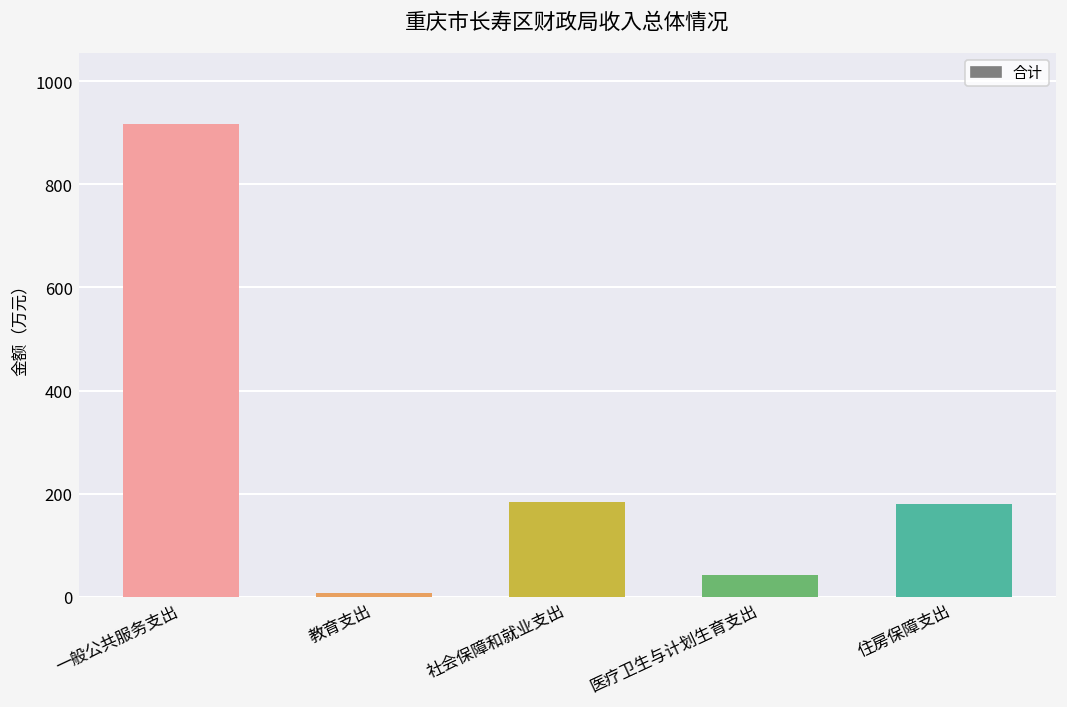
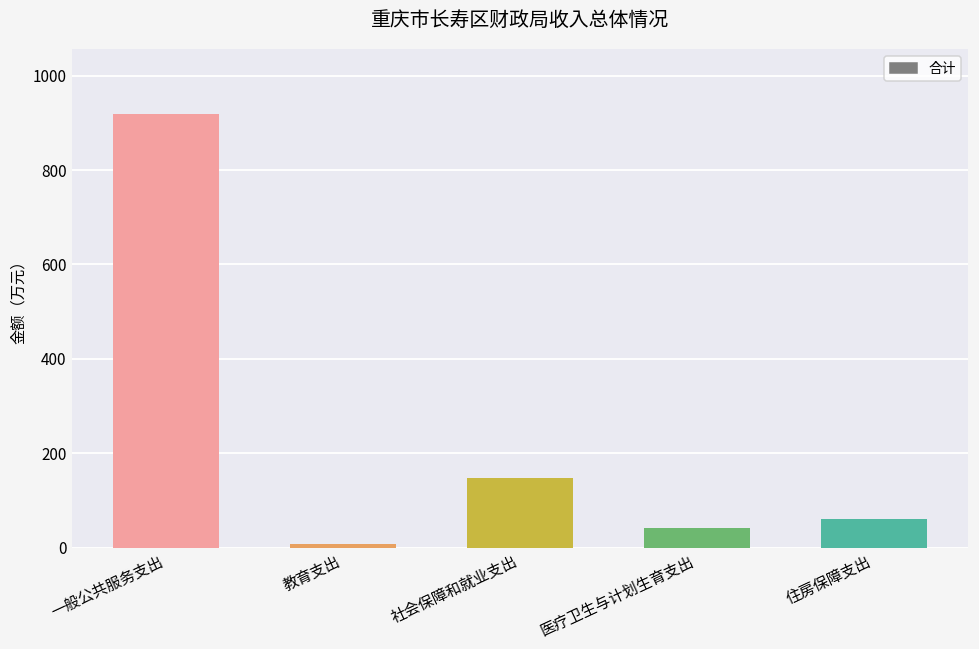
社会保障和就业支出: 180 -> 150
住房保障支出: 180 -> 60
